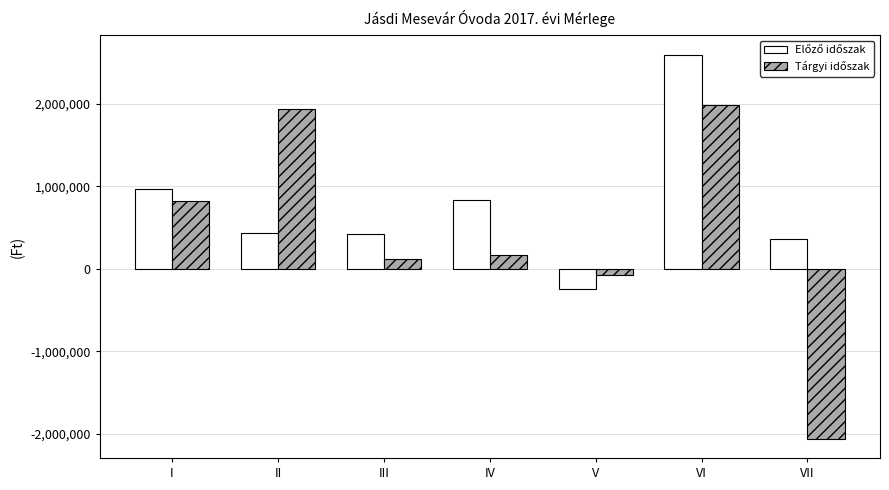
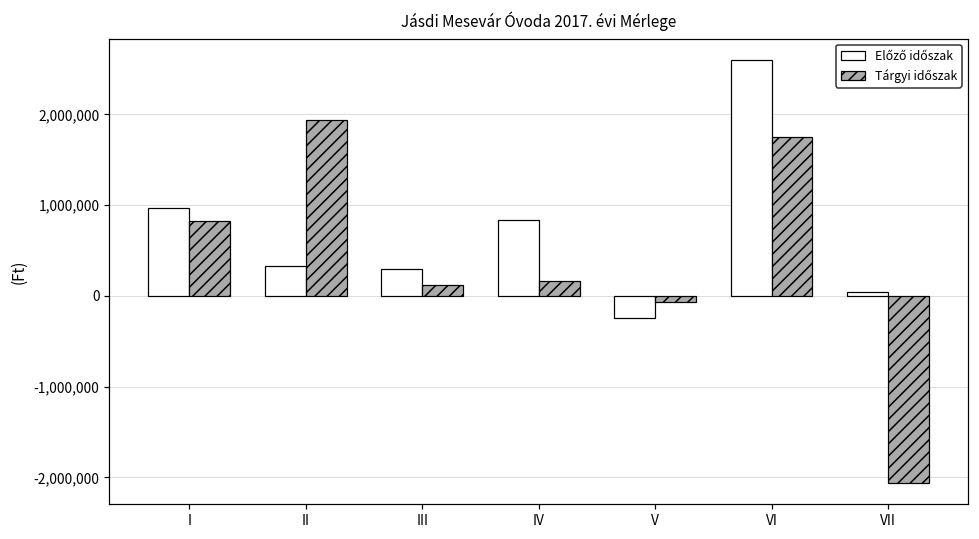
Előző időszak, II: 400,000 -> 300,000
Előző időszak, III: 400,000 -> 300,000
Tárgyi időszak, VI: 2,000,000 -> 1,800,000
Előző időszak, VII: 400,000 -> 0
